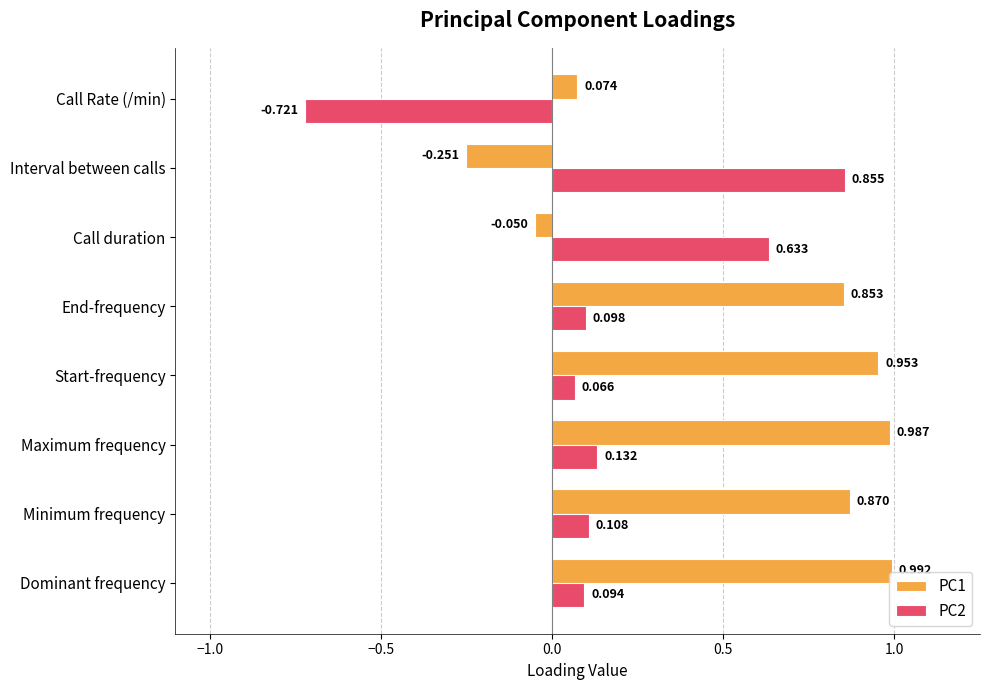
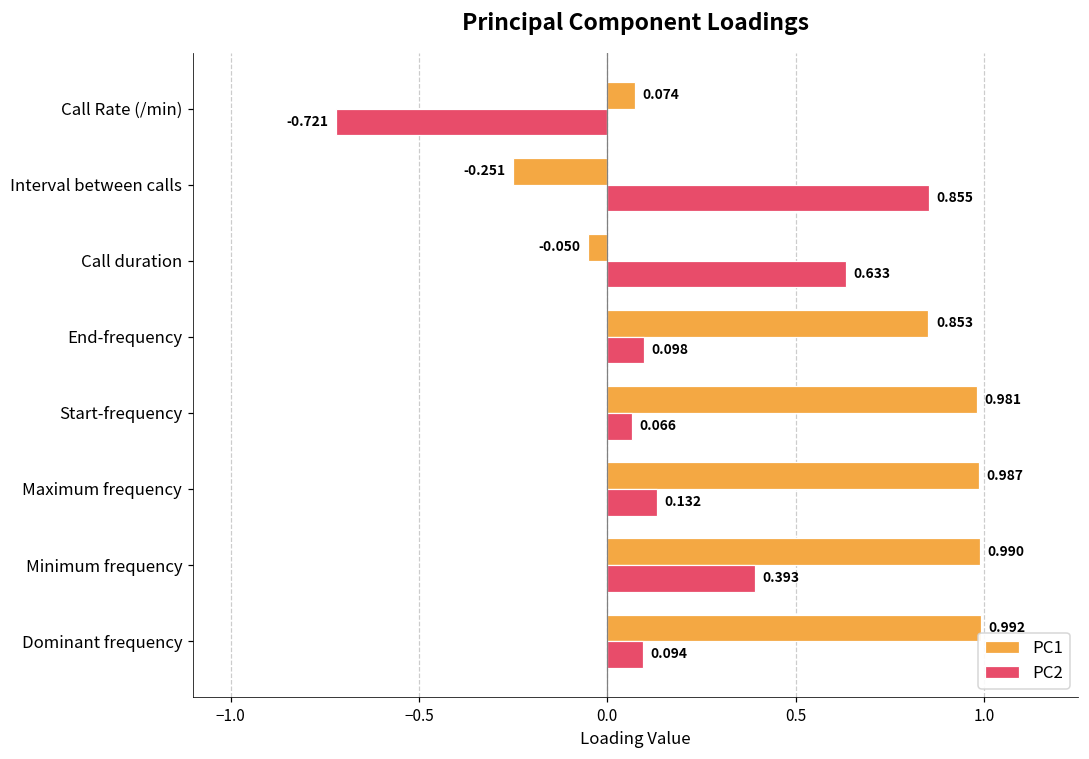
PC1, Start-frequency: 0.953 -> 0.981
PC1, Minimum frequency: 0.870 -> 0.990
PC2, Minimum frequency: 0.108 -> 0.393
